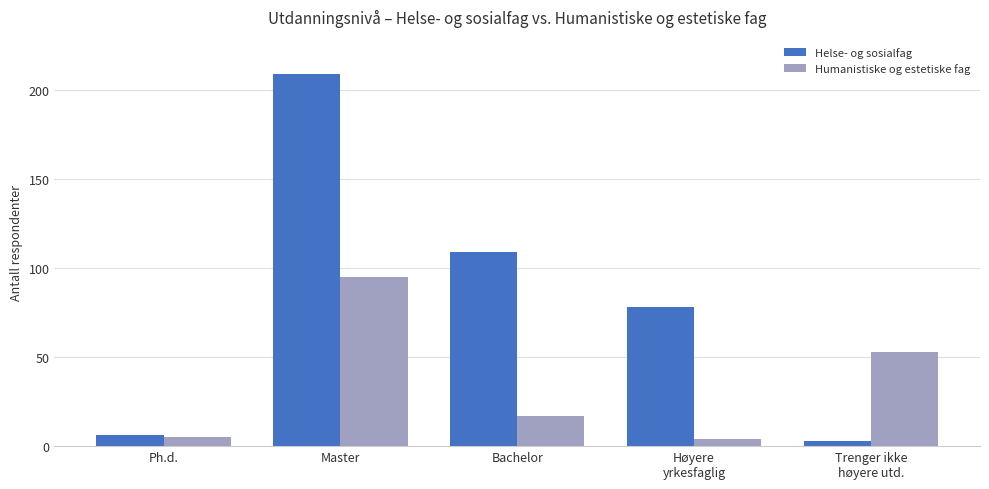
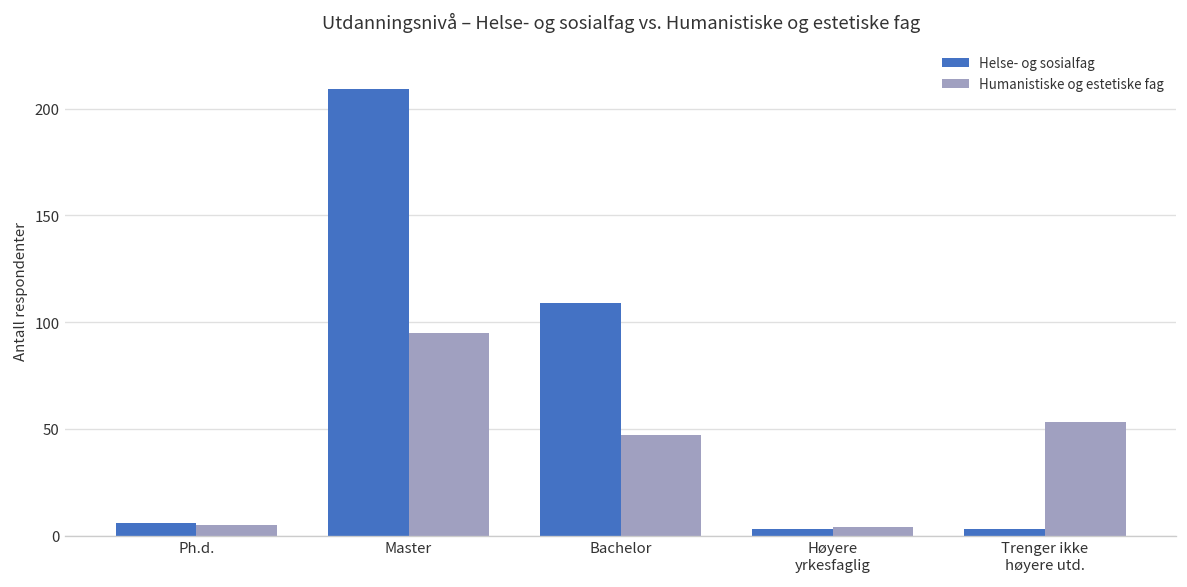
Humanistiske og estetiske fag, Bachelor: 17 -> 47
Helse- og sosialfag, Høyere yrkesfaglig: 78 -> 3
